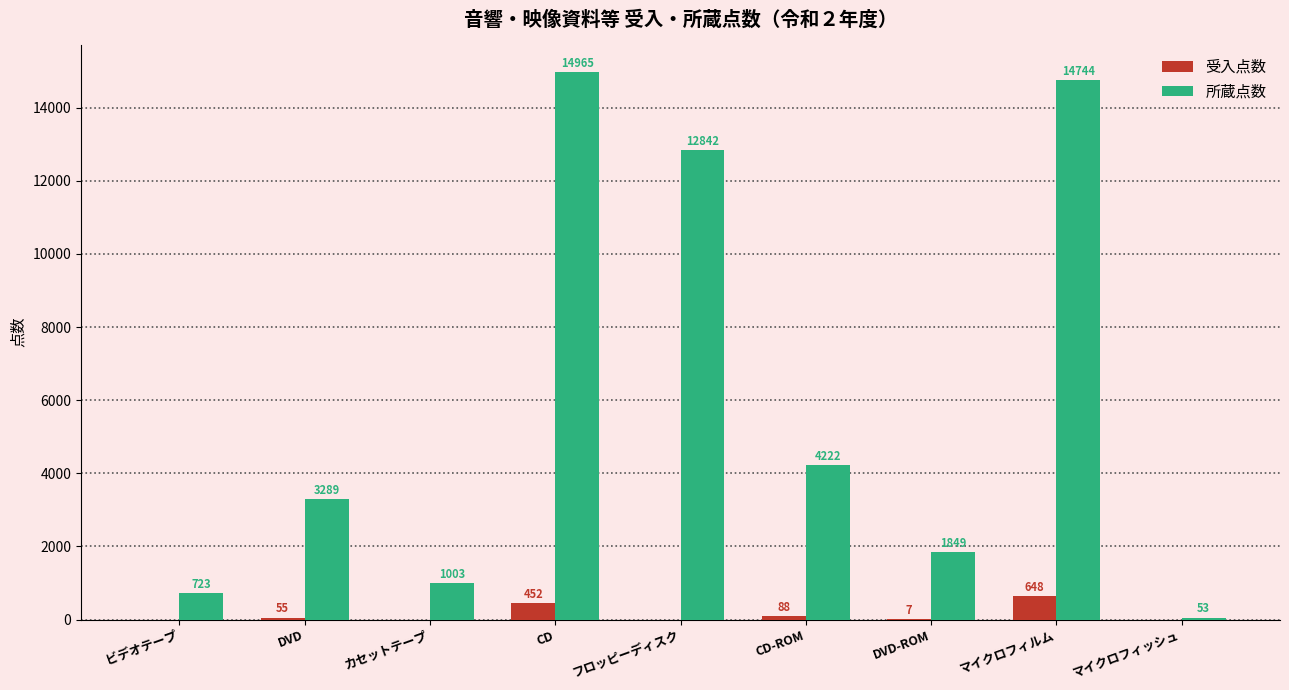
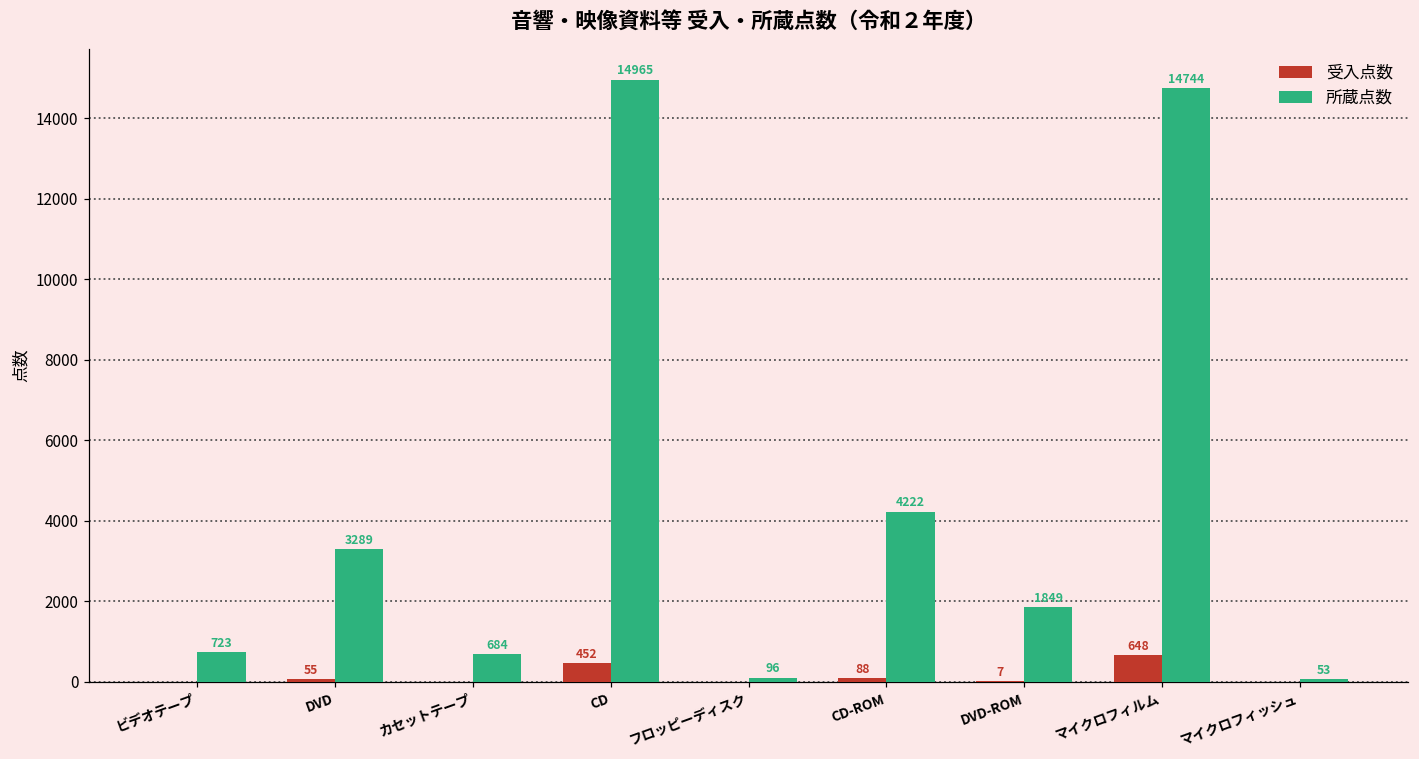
所蔵点数, カセットテープ: 1003 -> 684
所蔵点数, フロッピーディスク: 12842 -> 96
